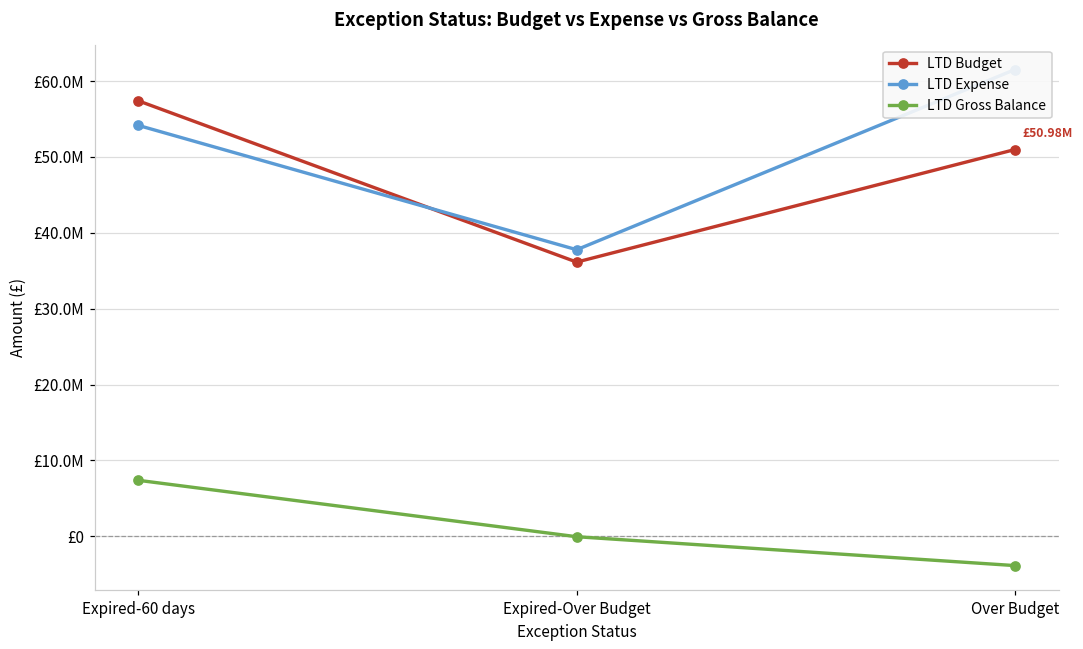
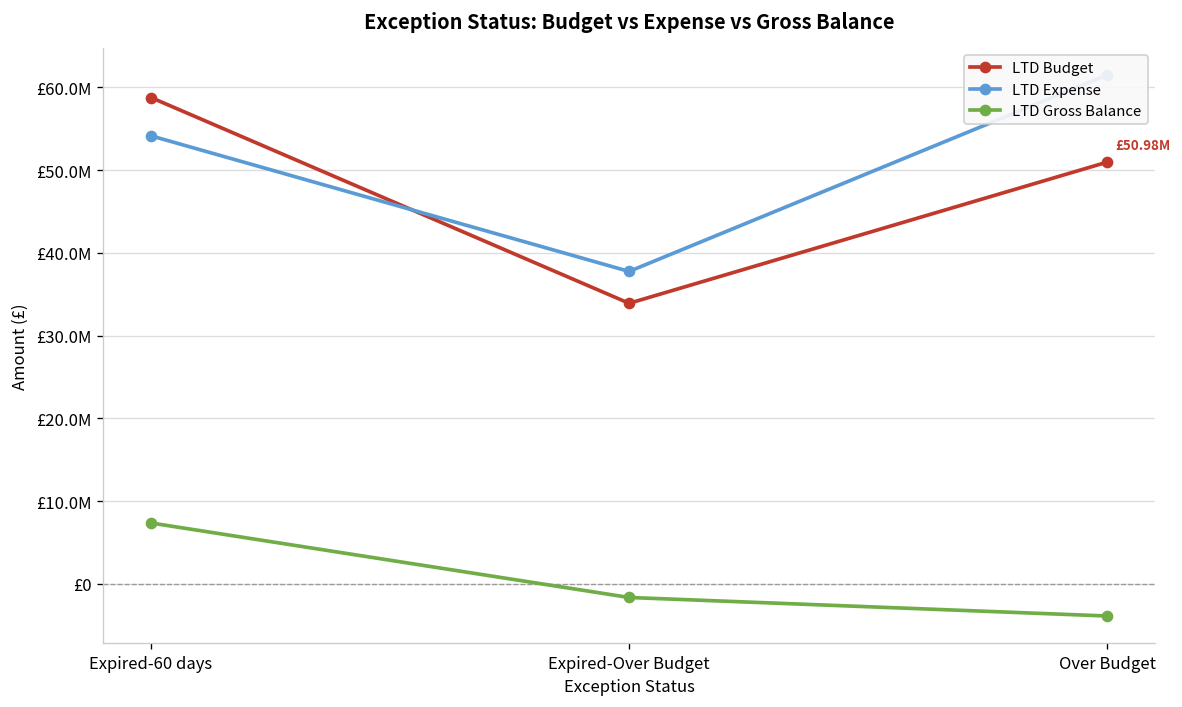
LTD Budget, Expired-60 days: £57000000 -> £59000000
LTD Budget, Expired-Over Budget: £36000000 -> £34000000
LTD Gross Balance, Expired-Over Budget: £0 -> £-2000000
